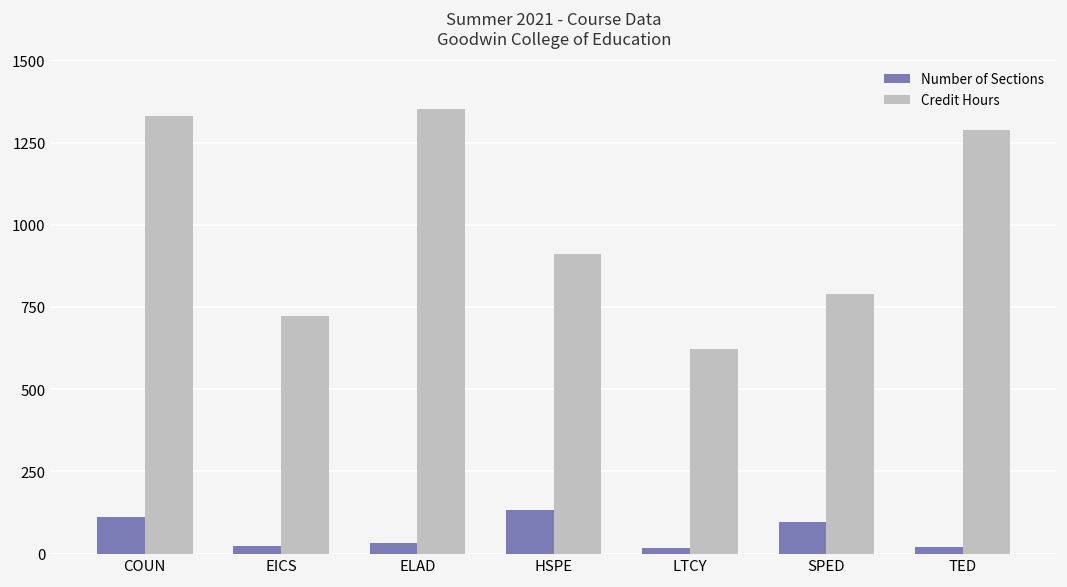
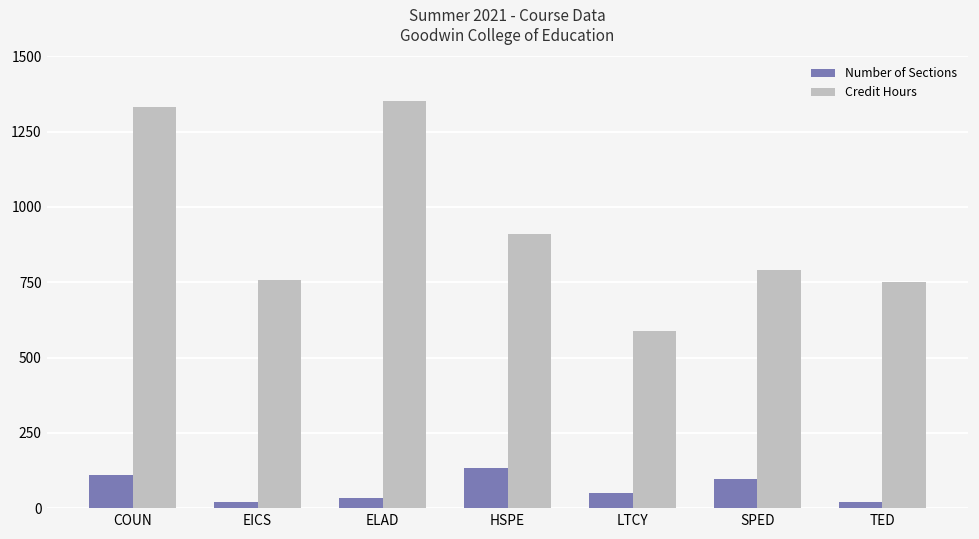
Credit Hours, EICS: 720 -> 760
Number of Sections, LTCY: 20 -> 50
Credit Hours, LTCY: 620 -> 590
Credit Hours, TED: 1290 -> 750
